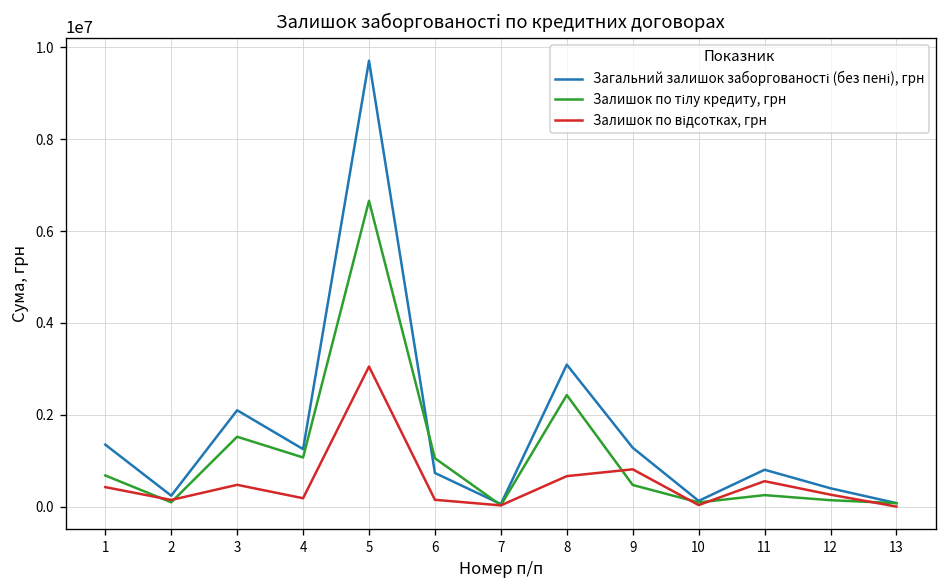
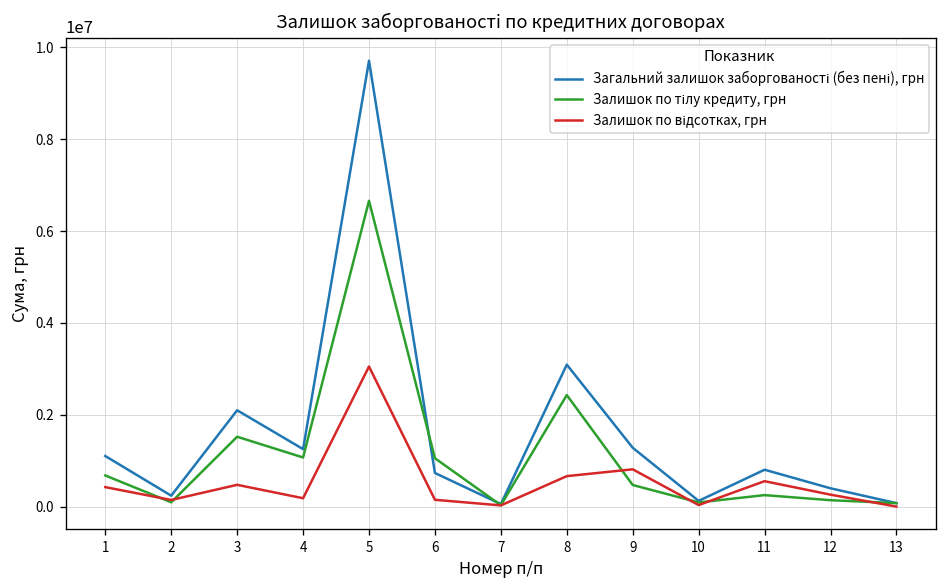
Загальний залишок заборгованості (без пені), грн, 1: 1300000 -> 1100000
